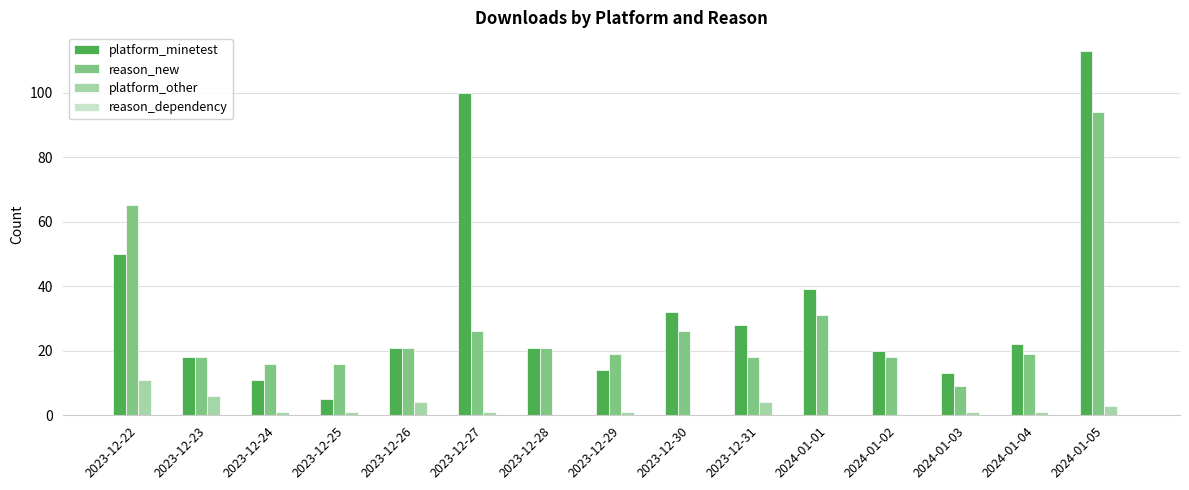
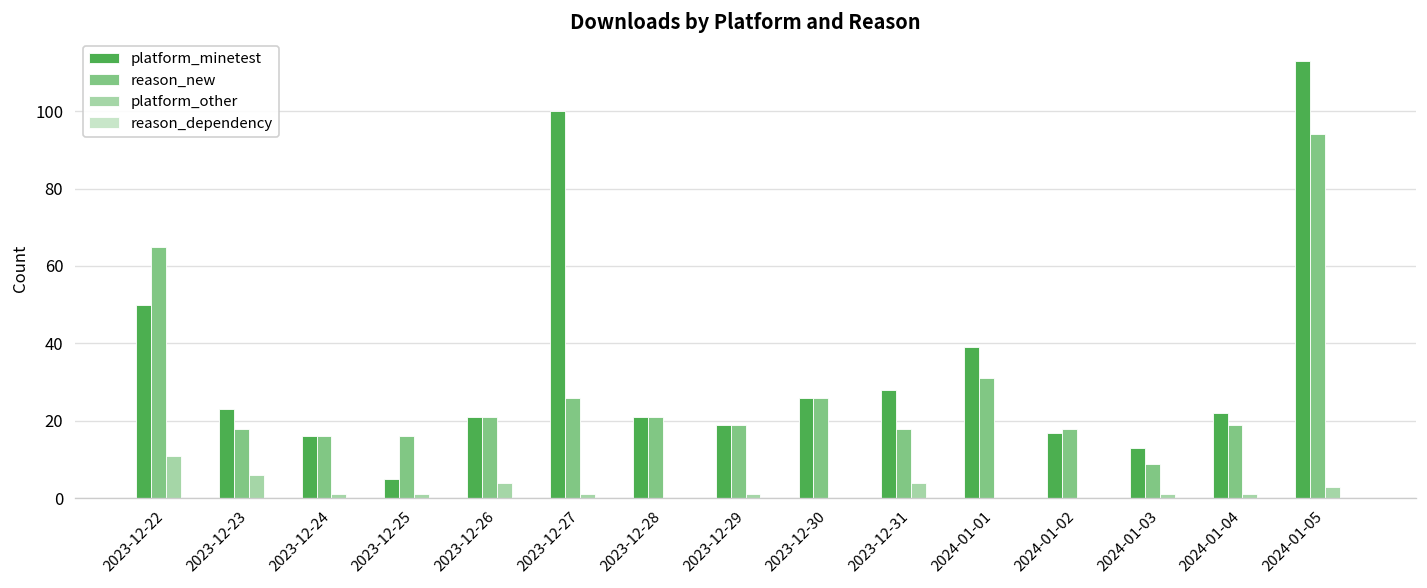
platform_minetest, 2023-12-23: 18 -> 23
platform_minetest, 2023-12-24: 11 -> 16
platform_minetest, 2023-12-29: 14 -> 19
platform_minetest, 2023-12-30: 32 -> 26
platform_minetest, 2024-01-02: 20 -> 17
